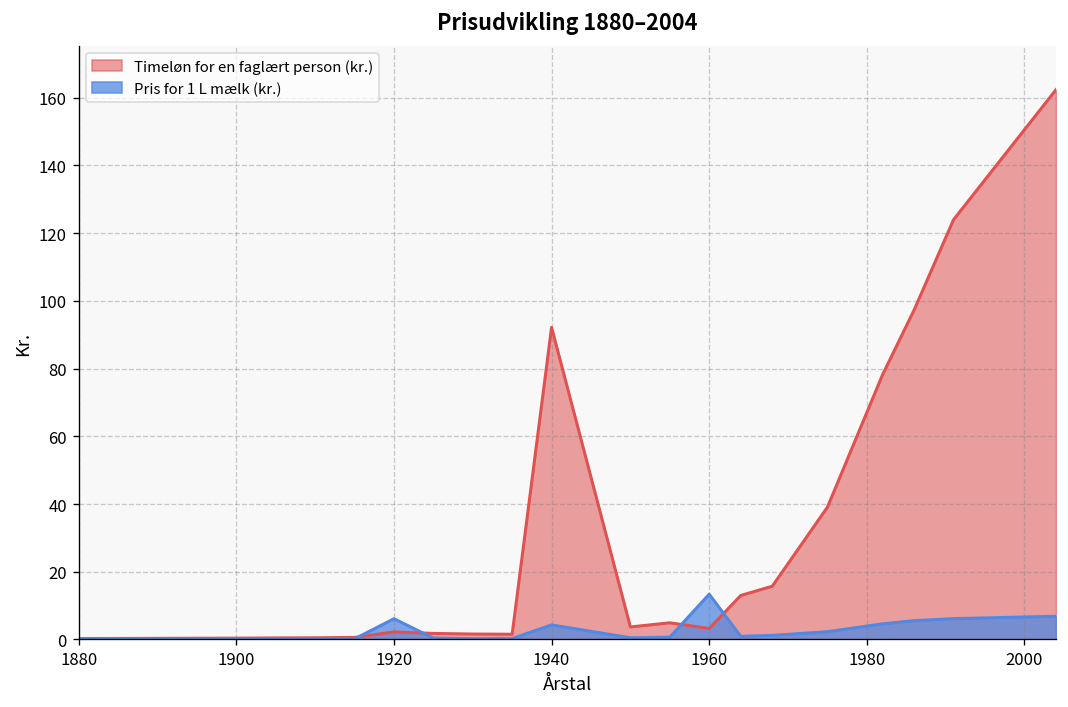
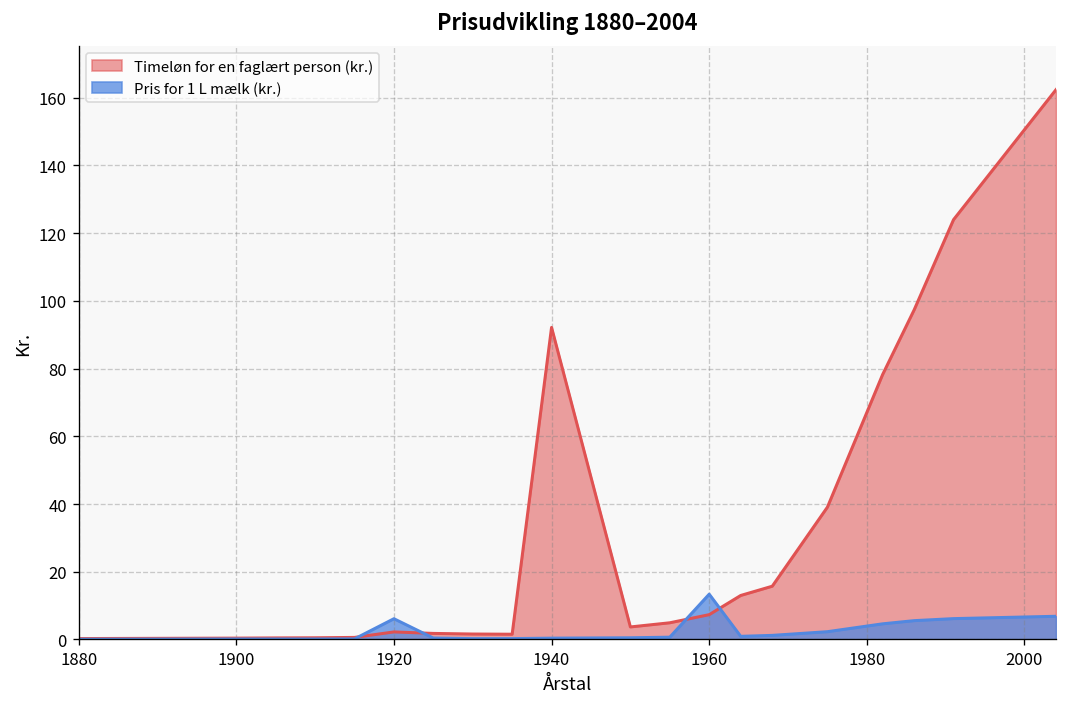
Pris for 1 L mælk (kr.), 1940: 4 -> 0
Timeløn for en faglært person (kr.), 1960: 3 -> 7
